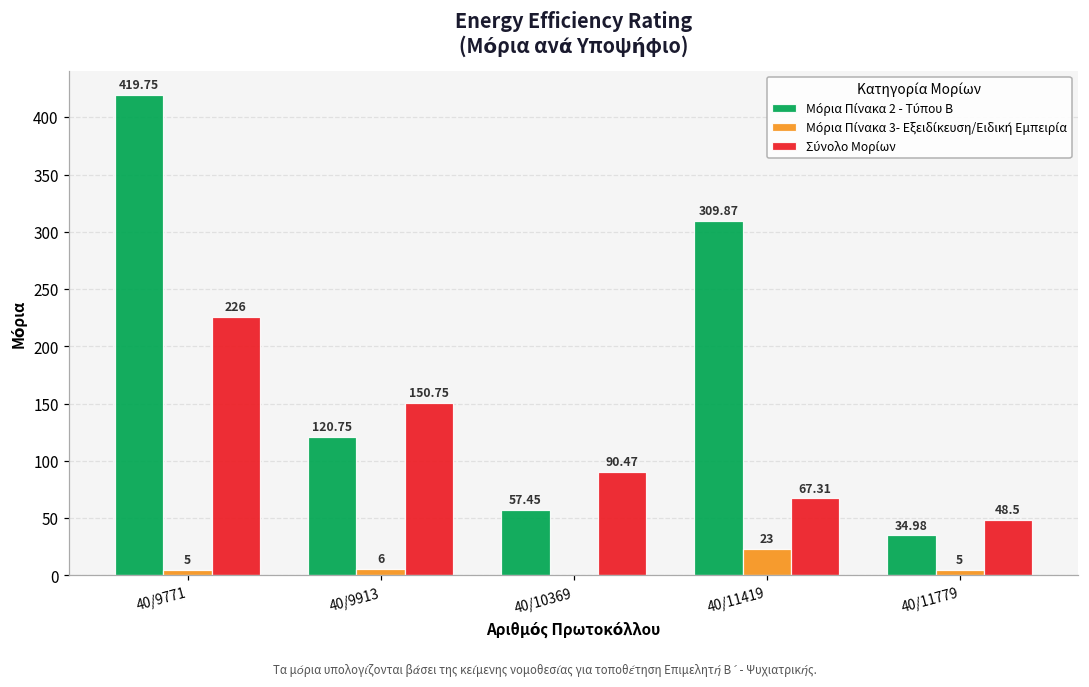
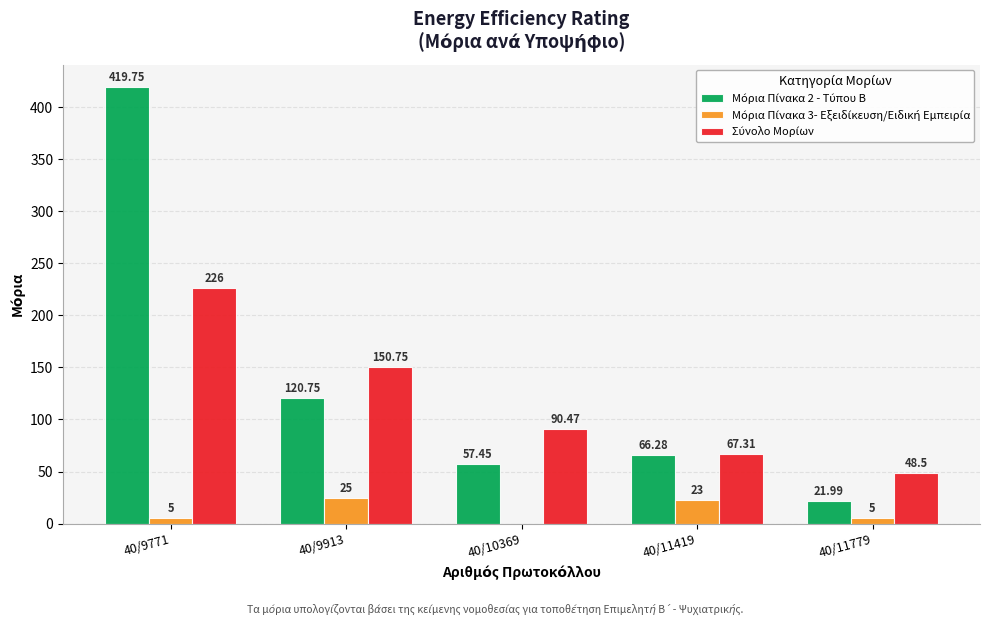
Μόρια Πίνακα 3- Εξειδίκευση/Ειδική Εμπειρία, 40/9913: 6 -> 25
Μόρια Πίνακα 2 - Τύπου Β, 40/11419: 309.87 -> 66.28
Μόρια Πίνακα 2 - Τύπου Β, 40/11779: 34.98 -> 21.99
